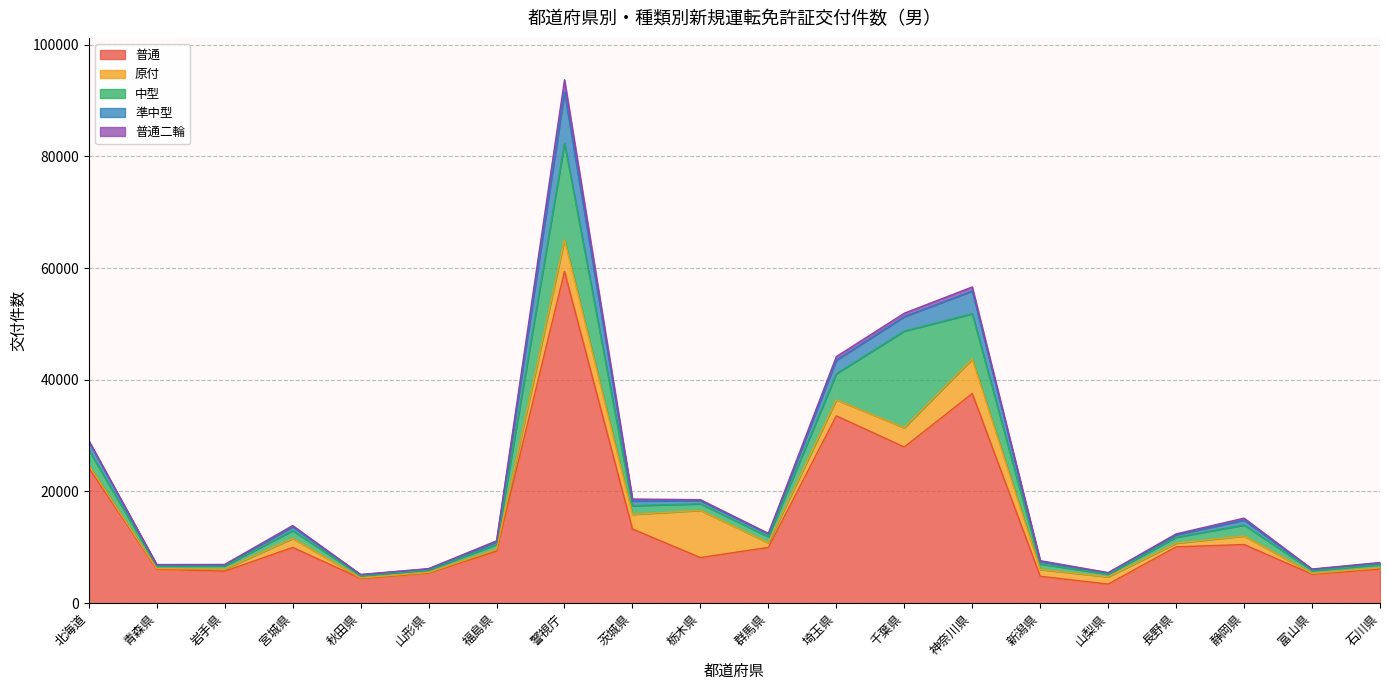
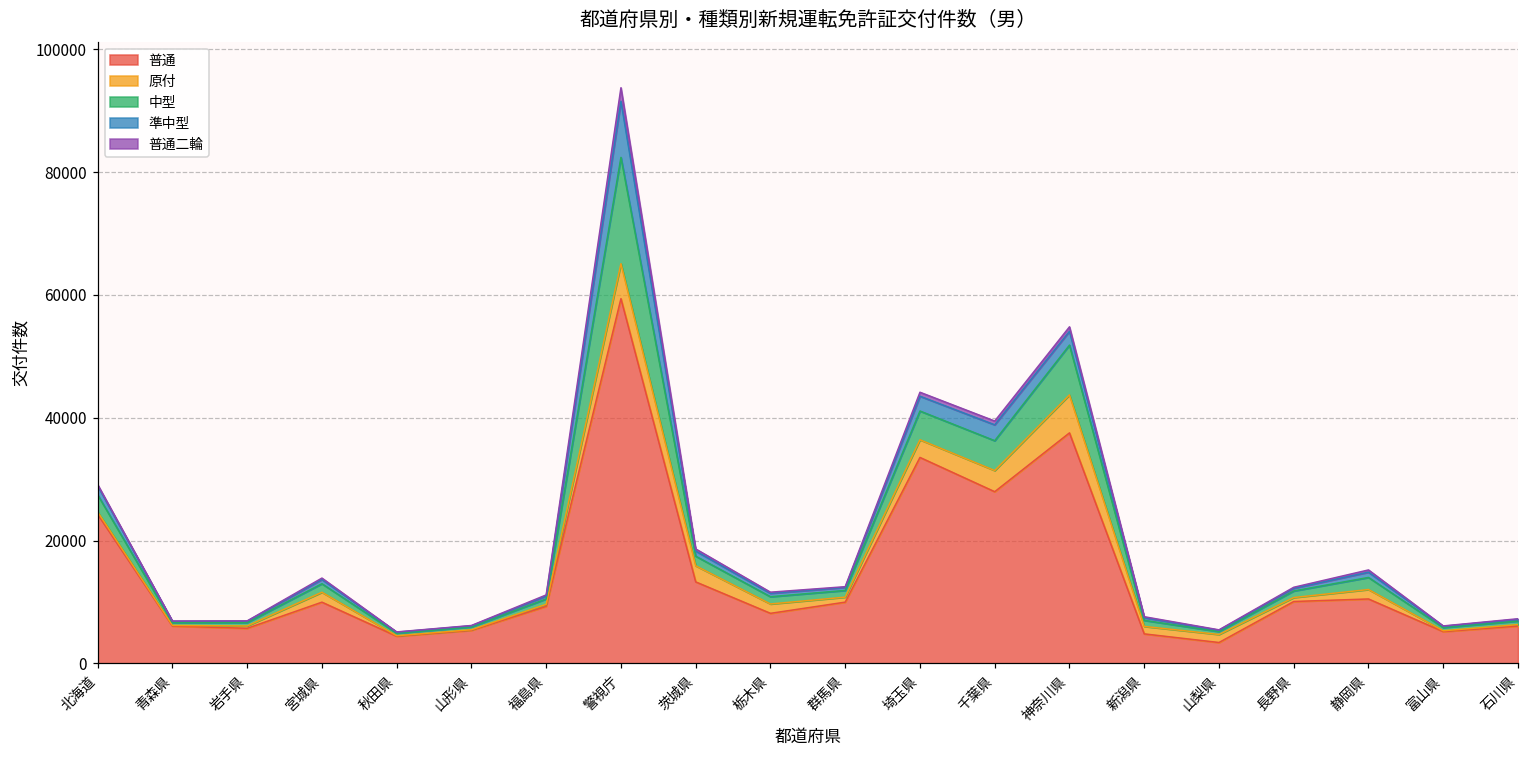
原付, 栃木県: 8000 -> 2000
中型, 千葉県: 17000 -> 5000
準中型, 神奈川県: 4000 -> 2000
